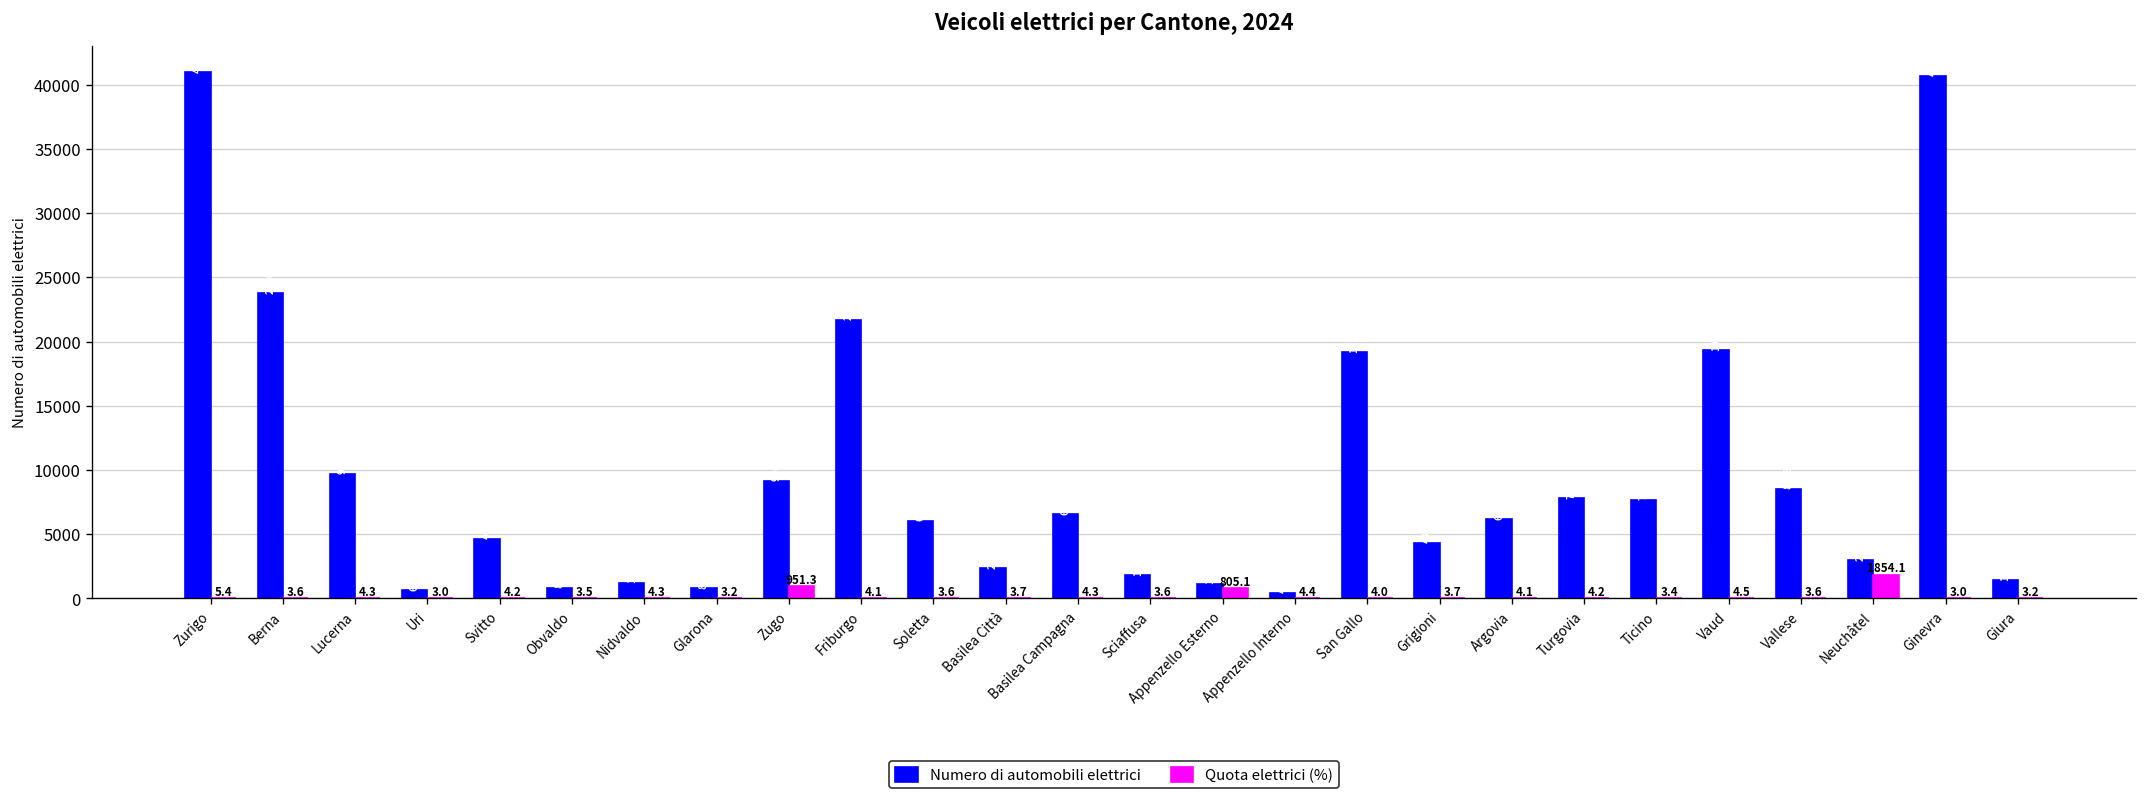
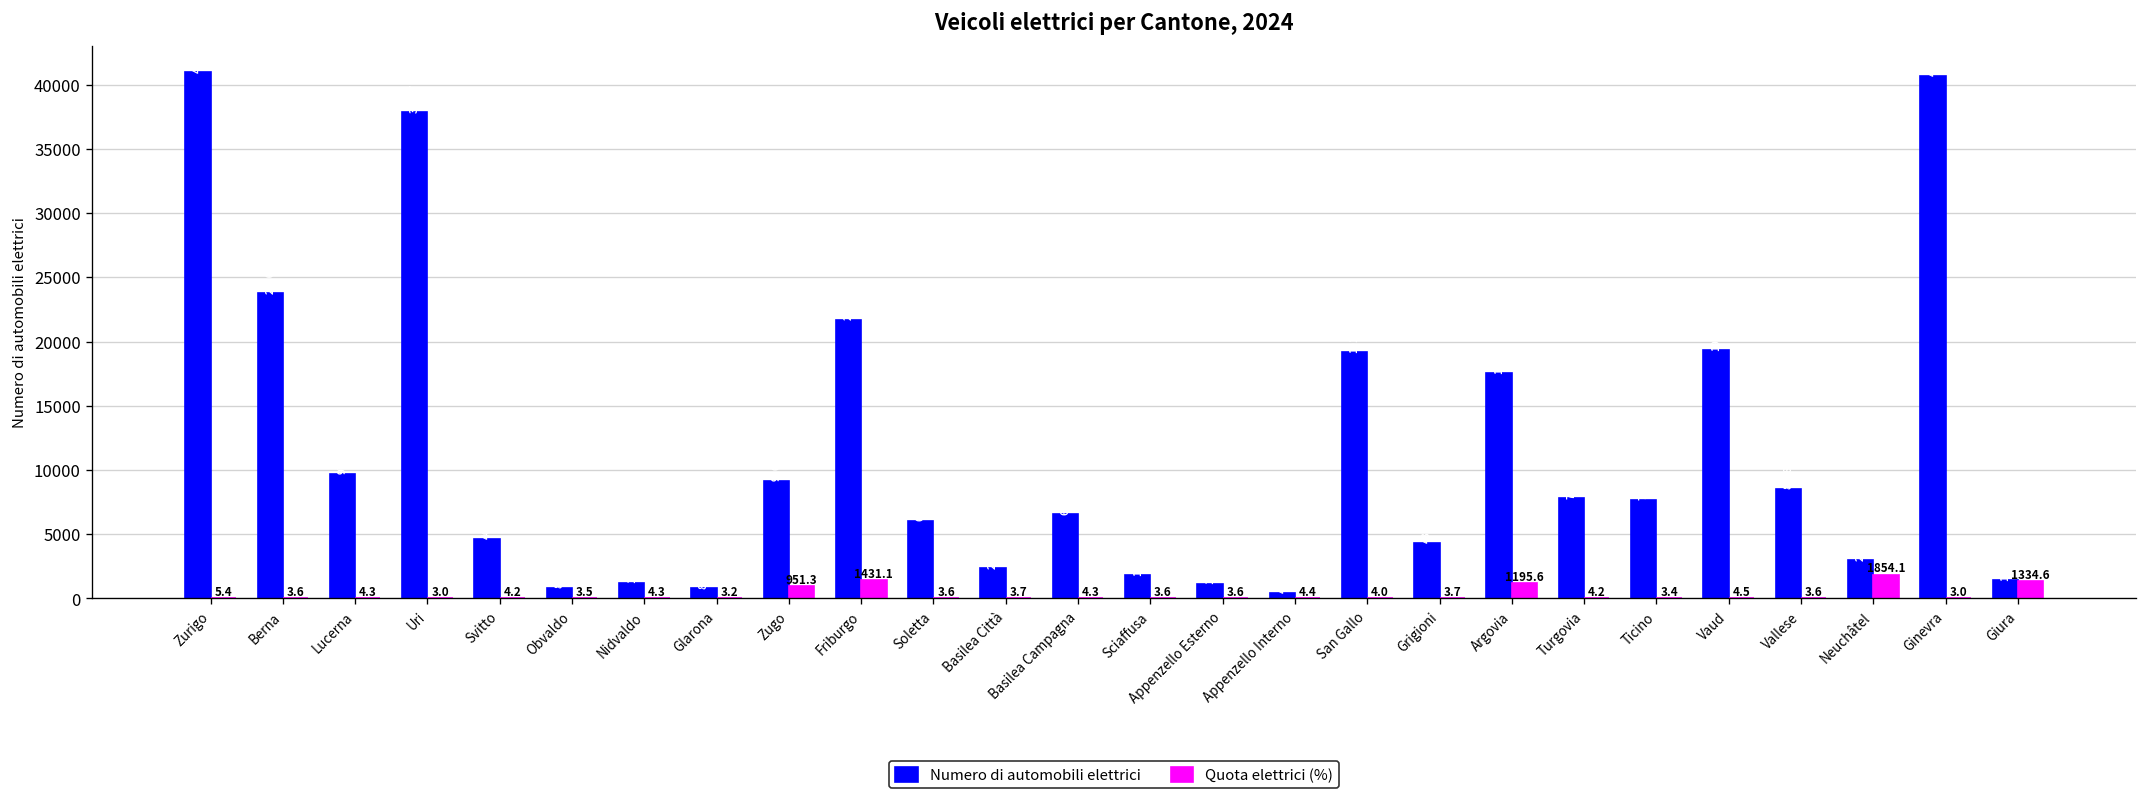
Numero di automobili elettrici, Uri: 600 -> 37900
Quota elettrici (%), Friburgo: 4.1 -> 1431.1
Quota elettrici (%), Appenzello Esterno: 805.1 -> 3.6
Numero di automobili elettrici, Argovia: 6200 -> 17500
Quota elettrici (%), Argovia: 4.1 -> 1195.6
Quota elettrici (%), Giura: 3.2 -> 1334.6
